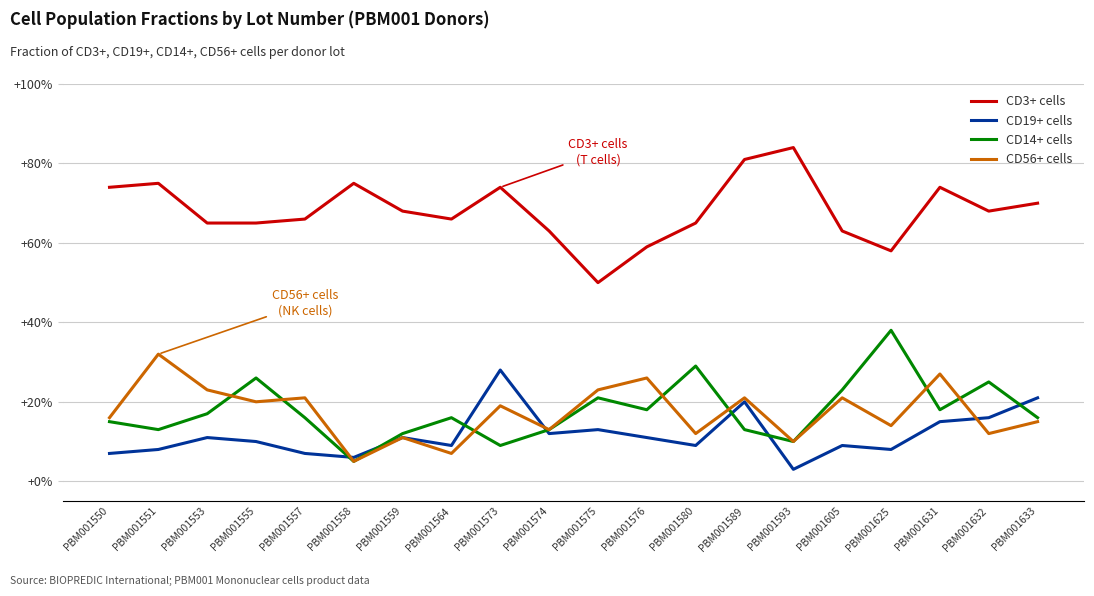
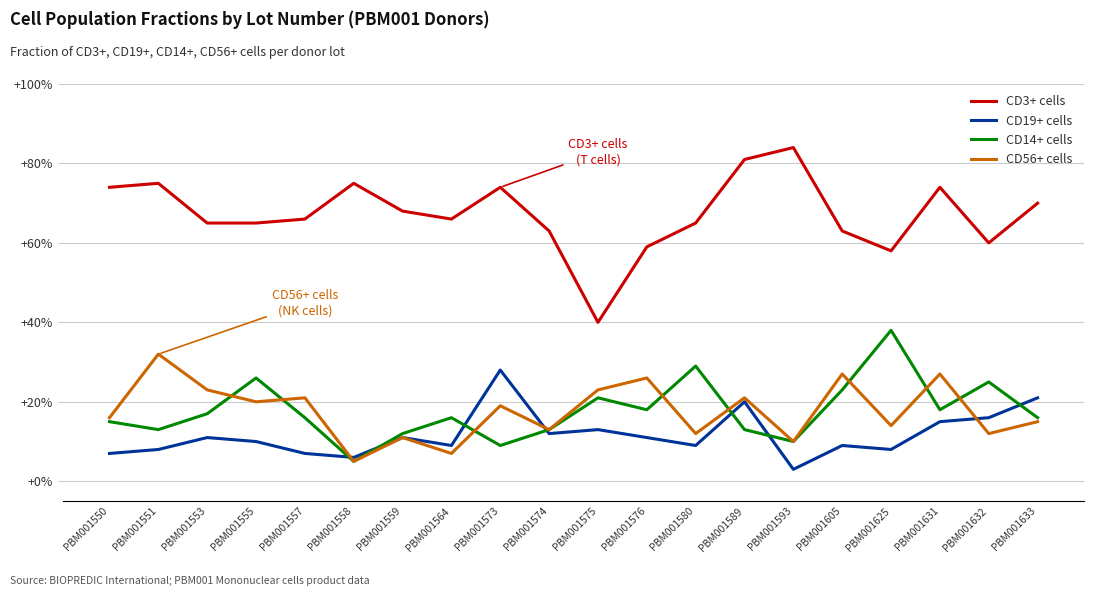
CD3+ cells, PBM001575: +50% -> +40%
CD56+ cells, PBM001605: +21% -> +27%
CD3+ cells, PBM001632: +68% -> +60%
